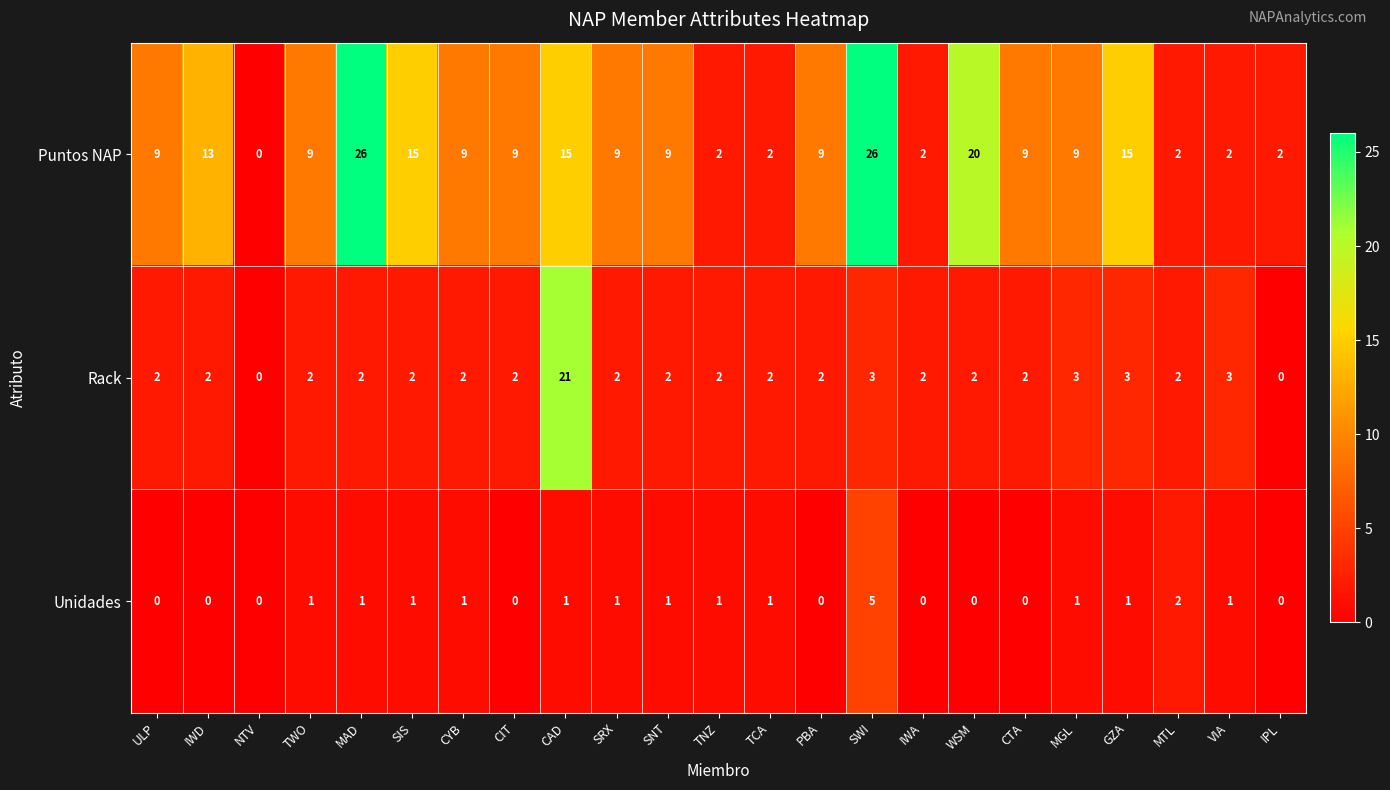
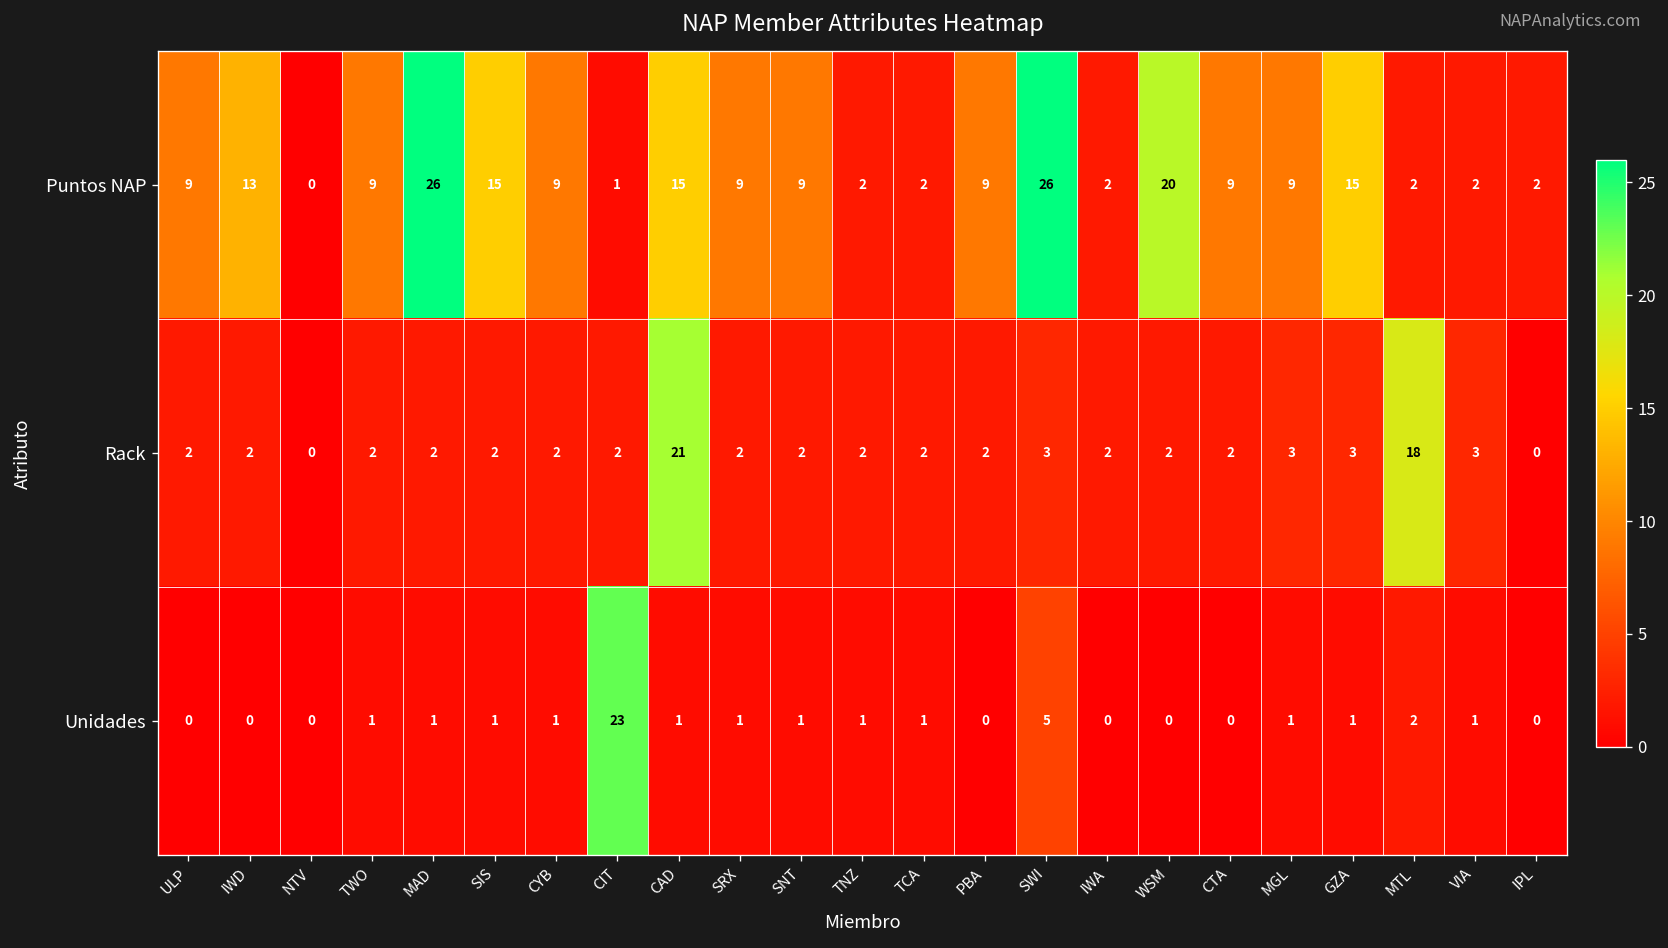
Puntos NAP, CIT: 9 -> 1
Rack, MTL: 2 -> 18
Unidades, CIT: 0 -> 23
